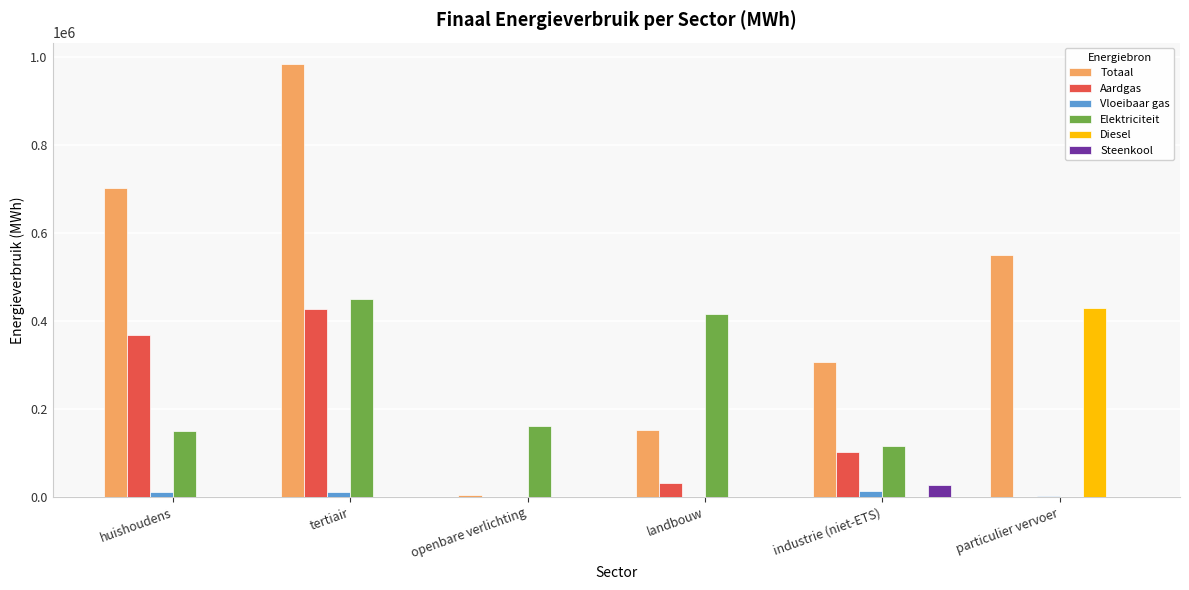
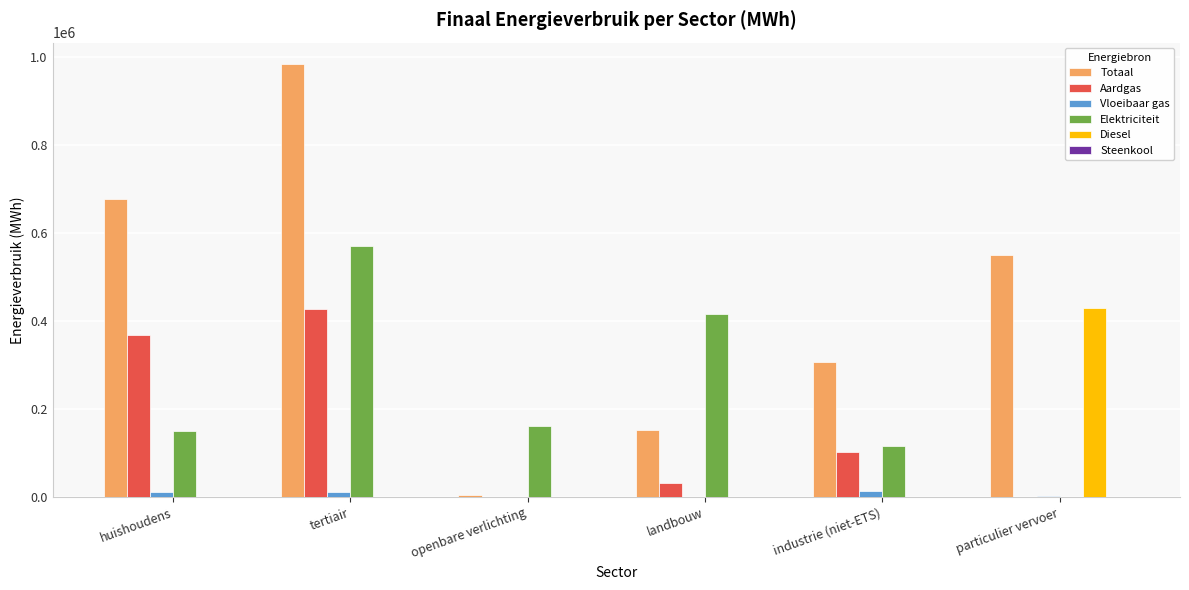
Totaal, huishoudens: 700000 -> 680000
Elektriciteit, tertiair: 450000 -> 570000
Steenkool, industrie (niet-ETS): 30000 -> 0
